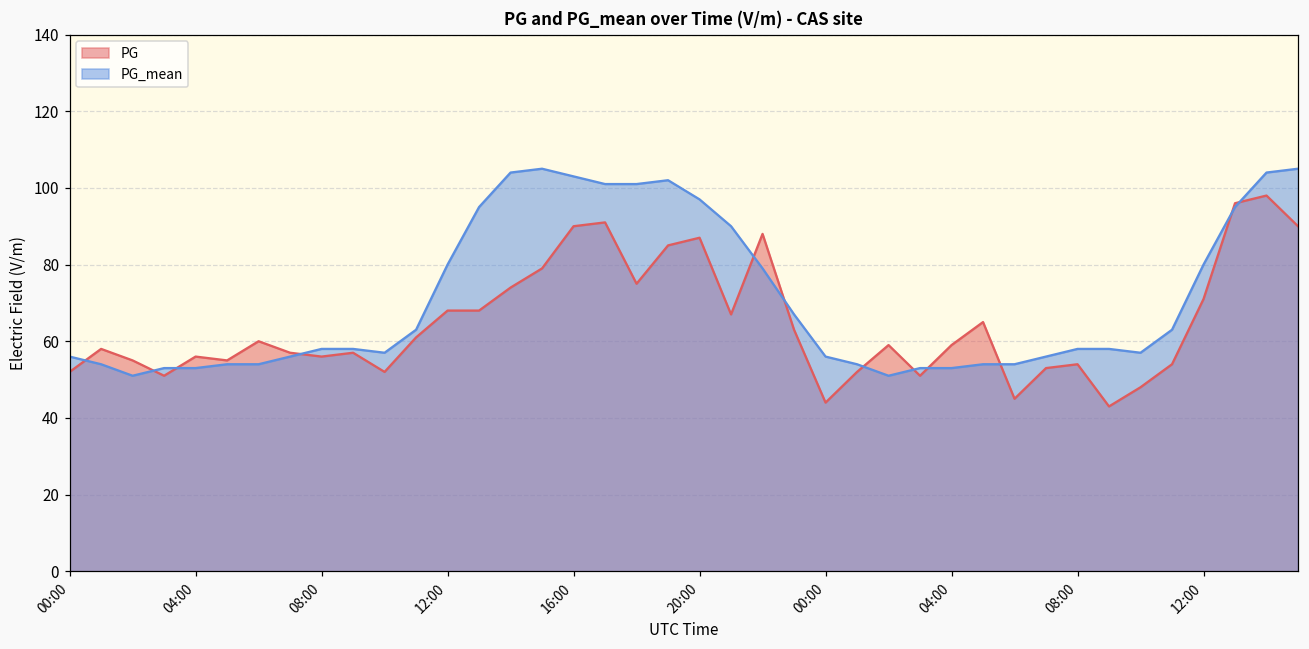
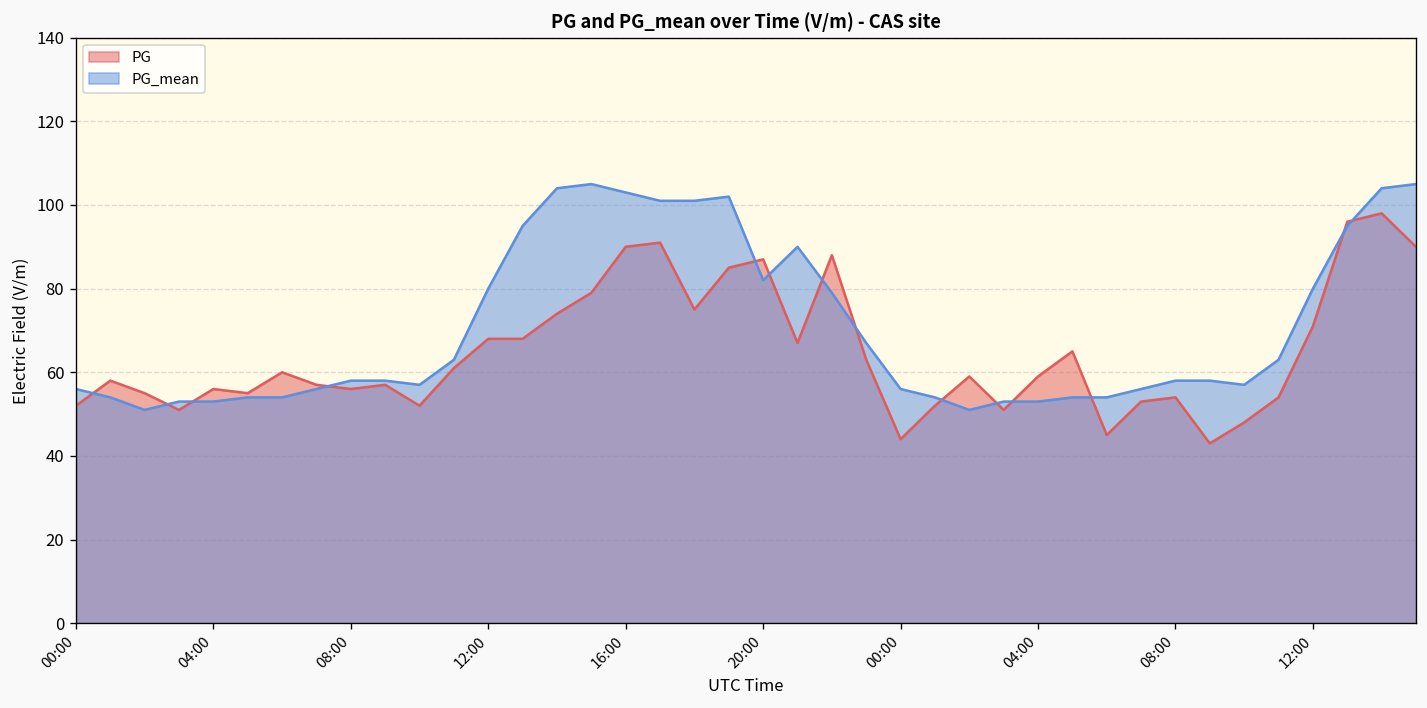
PG_mean, 20:00: 97 -> 82
